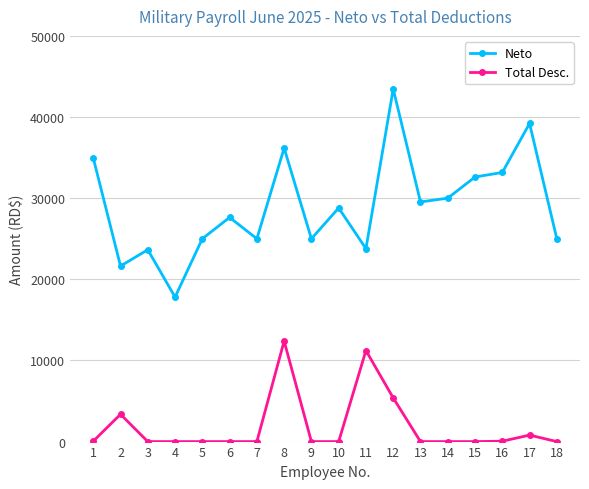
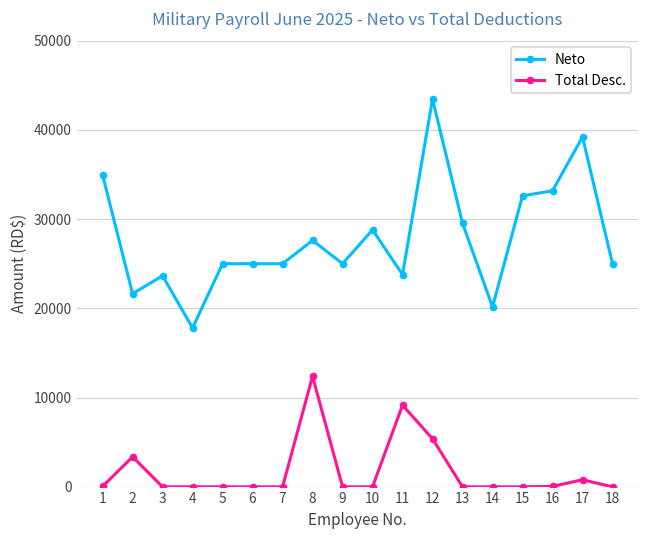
Neto, 6: 28000 -> 25000
Neto, 8: 36000 -> 28000
Total Desc., 11: 11000 -> 9000
Neto, 14: 30000 -> 20000
